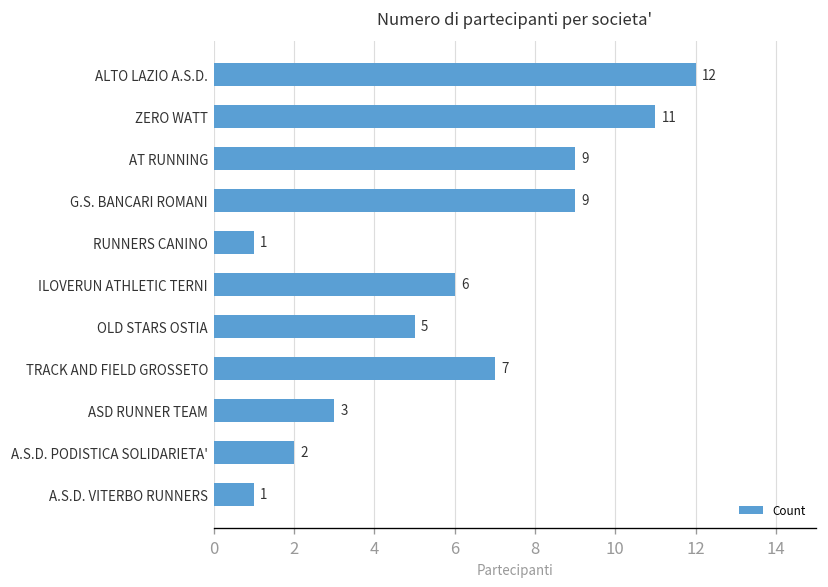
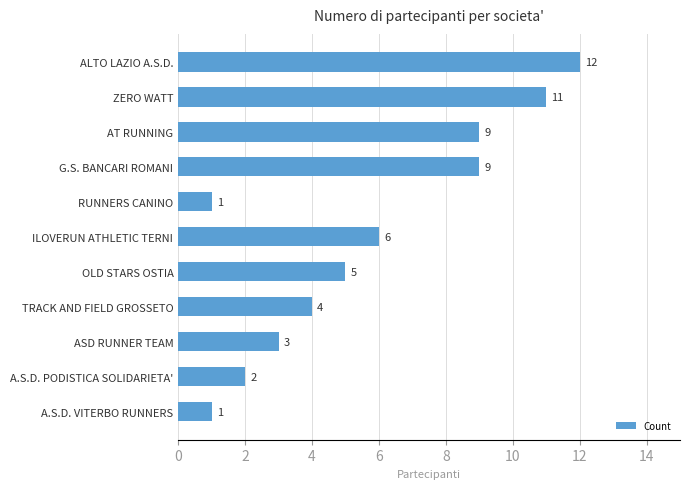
TRACK AND FIELD GROSSETO: 7 -> 4
